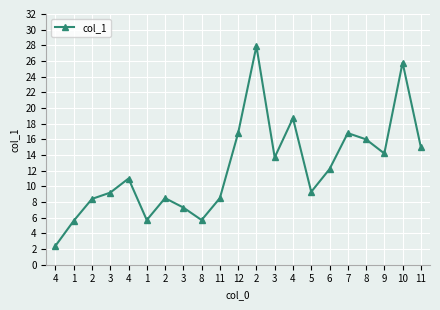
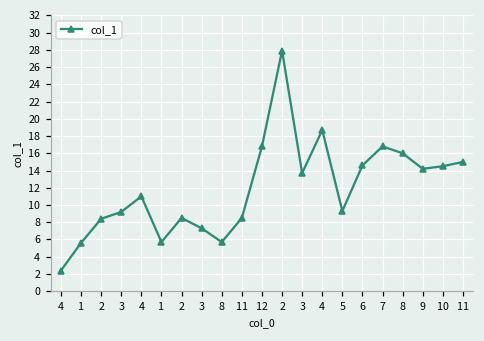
6: 12 -> 15
10: 26 -> 15
